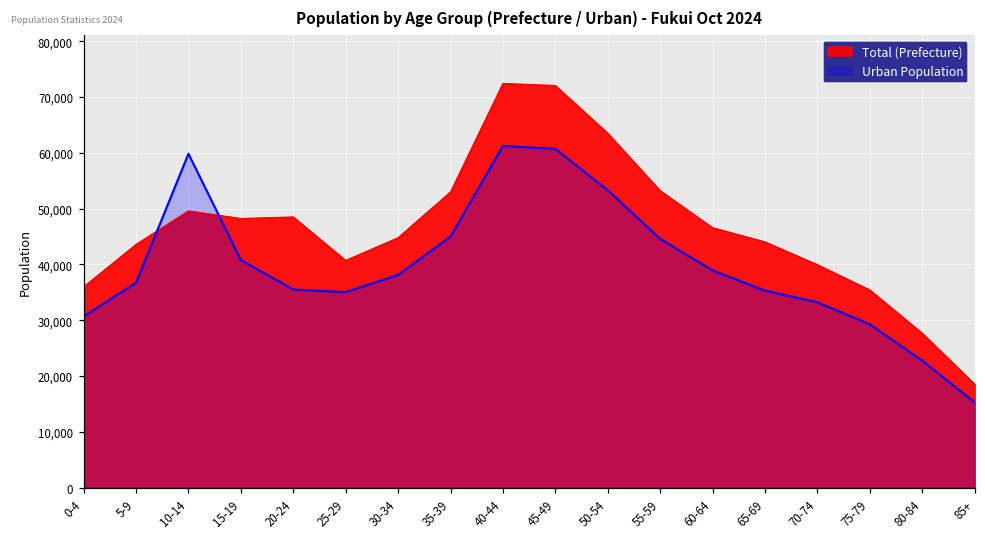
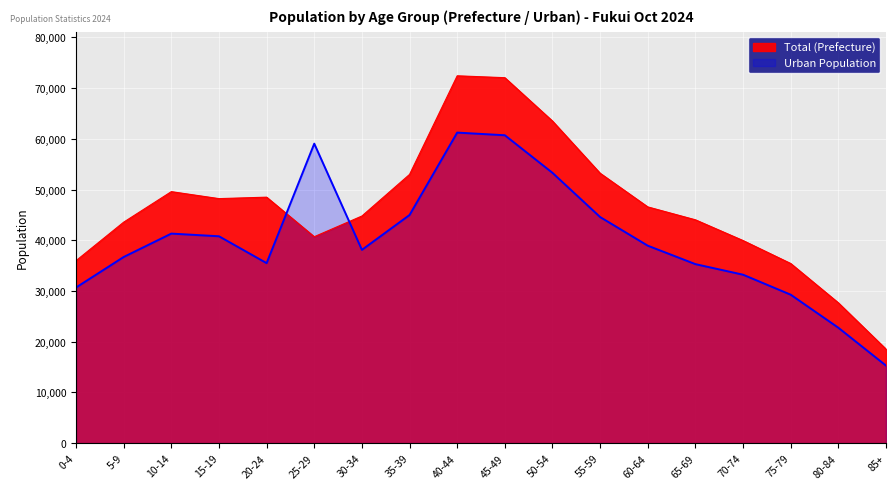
Urban Population, 10-14: 60,000 -> 41,000
Urban Population, 25-29: 35,000 -> 59,000
